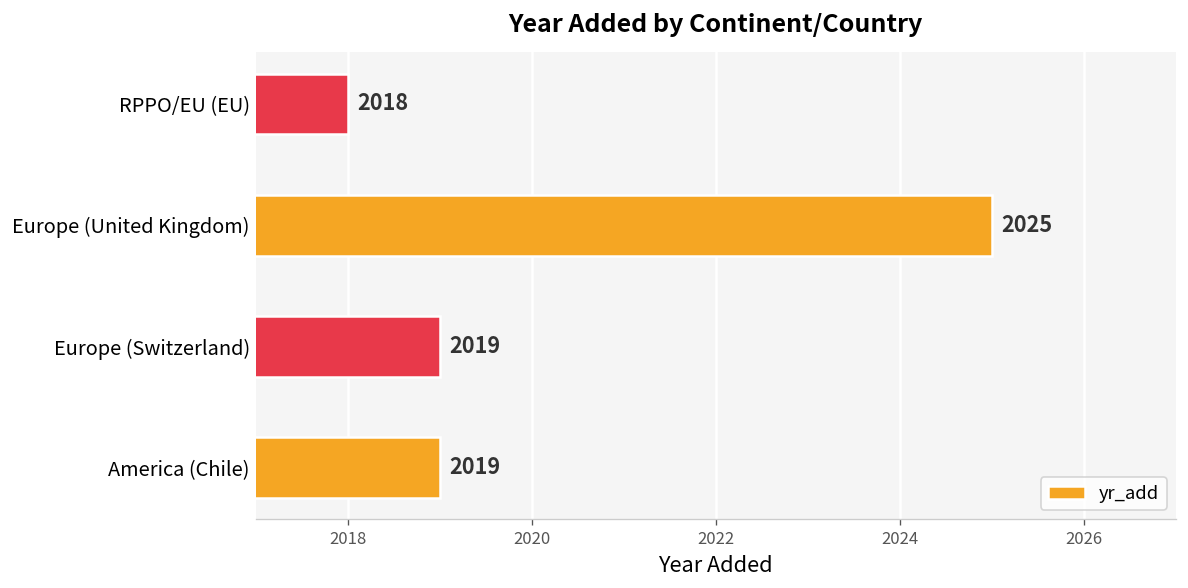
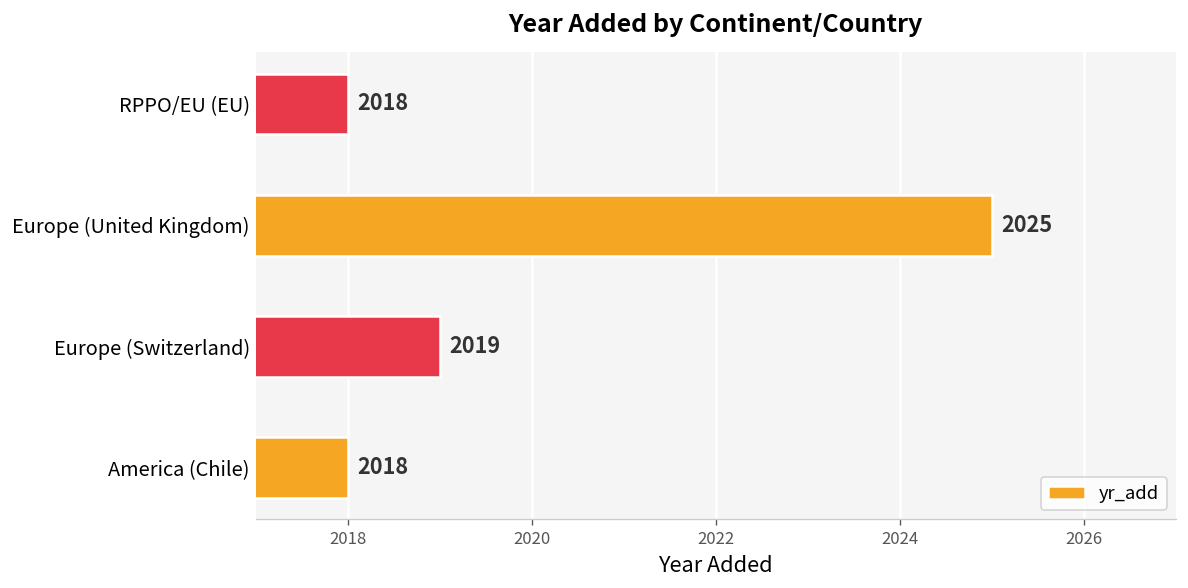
America (Chile): 2019 -> 2018
